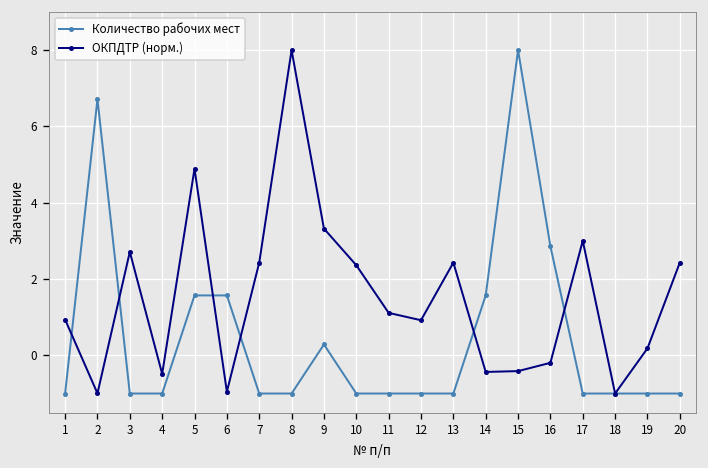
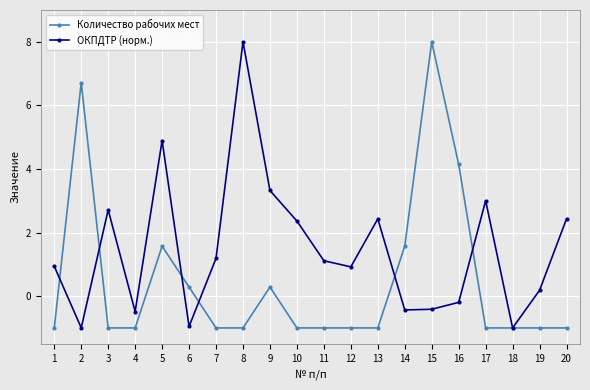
Количество рабочих мест, 6: 1.6 -> 0.3
ОКПДТР (норм.), 7: 2.4 -> 1.2
Количество рабочих мест, 16: 2.9 -> 4.1
